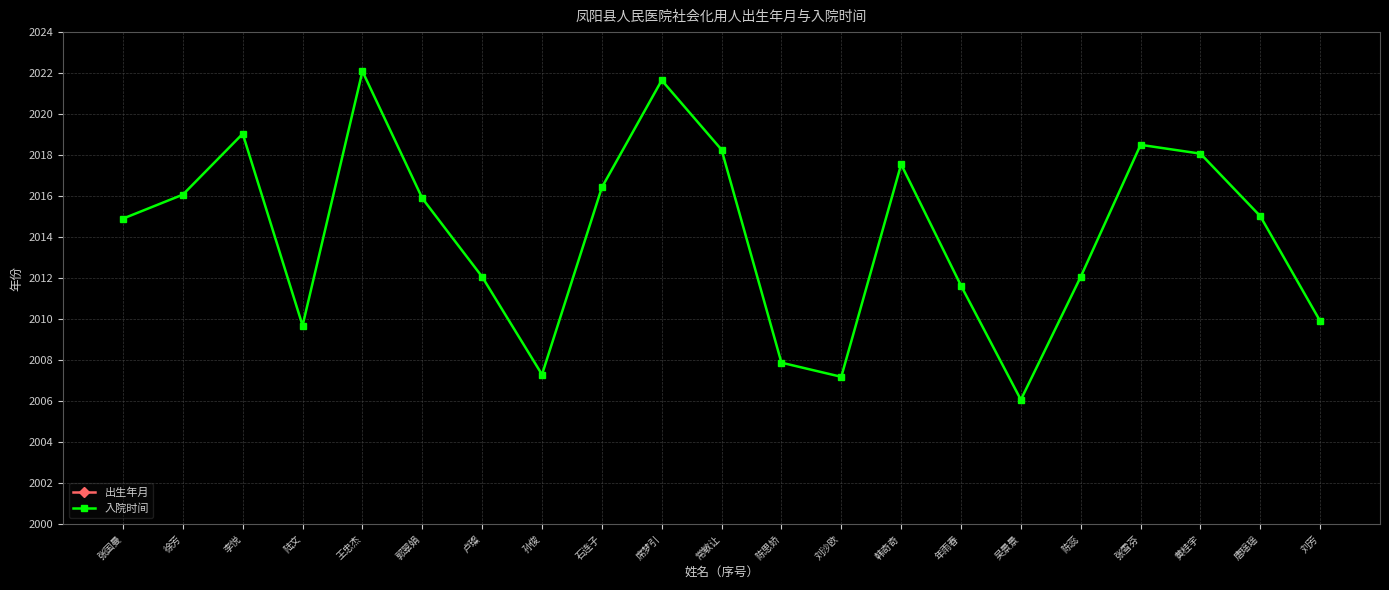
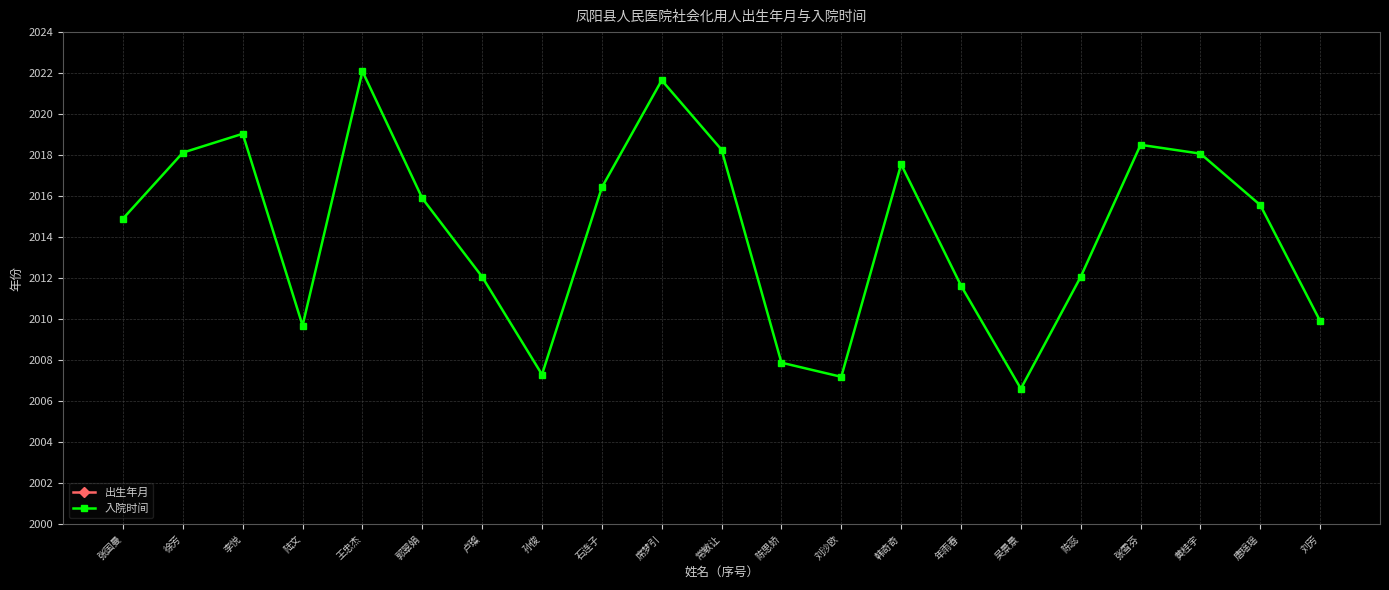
入院时间, 徐芳: 2016.1 -> 2018.1
入院时间, 吴景景: 2006.1 -> 2006.6
入院时间, 唐瑶瑶: 2015.0 -> 2015.6
